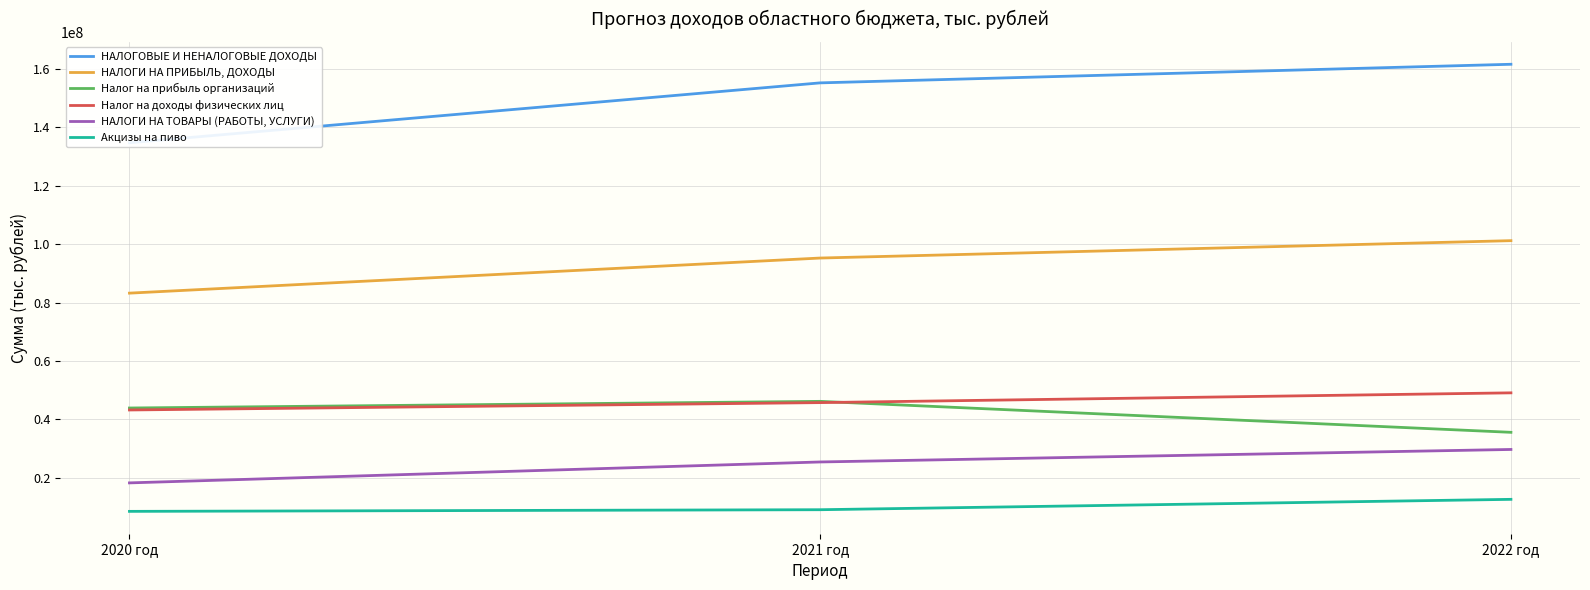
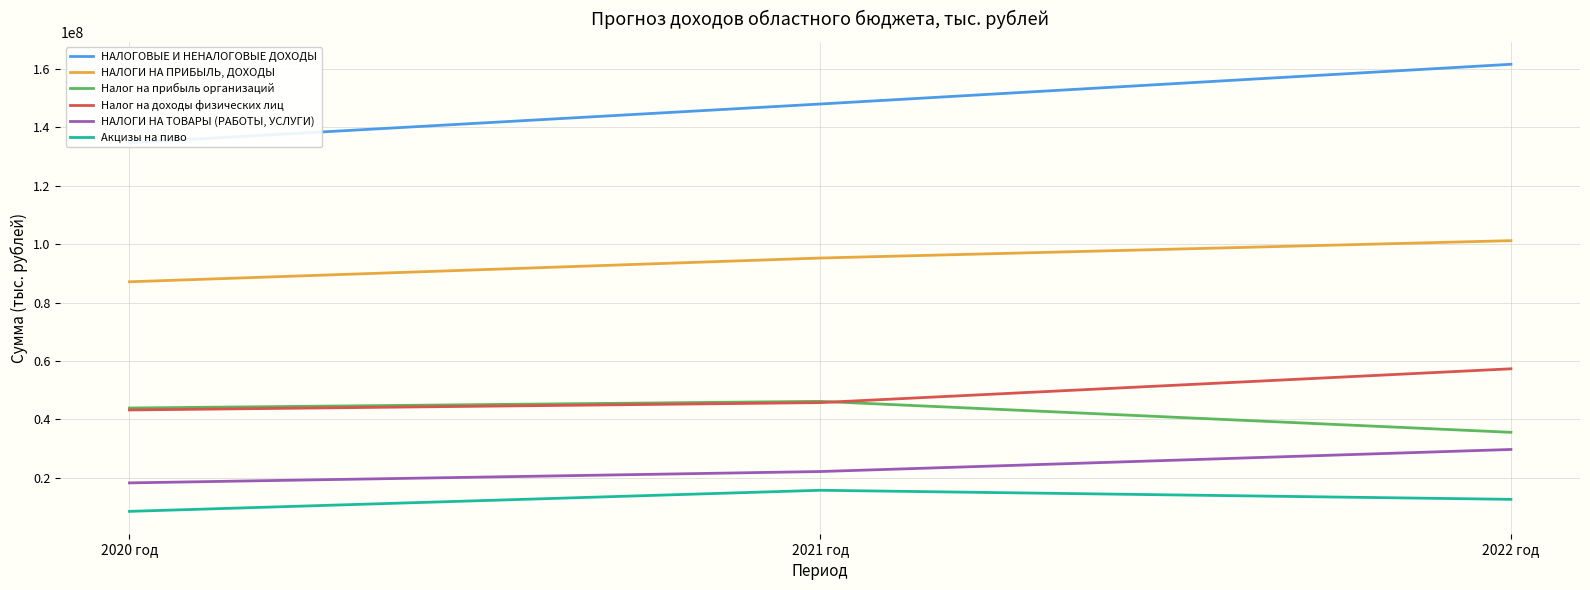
НАЛОГИ НА ПРИБЫЛЬ, ДОХОДЫ, 2020 год: 83000000 -> 87000000
НАЛОГОВЫЕ И НЕНАЛОГОВЫЕ ДОХОДЫ, 2021 год: 155000000 -> 148000000
НАЛОГИ НА ТОВАРЫ (РАБОТЫ, УСЛУГИ), 2021 год: 25000000 -> 22000000
Акцизы на пиво, 2021 год: 9000000 -> 16000000
Налог на доходы физических лиц, 2022 год: 49000000 -> 57000000
